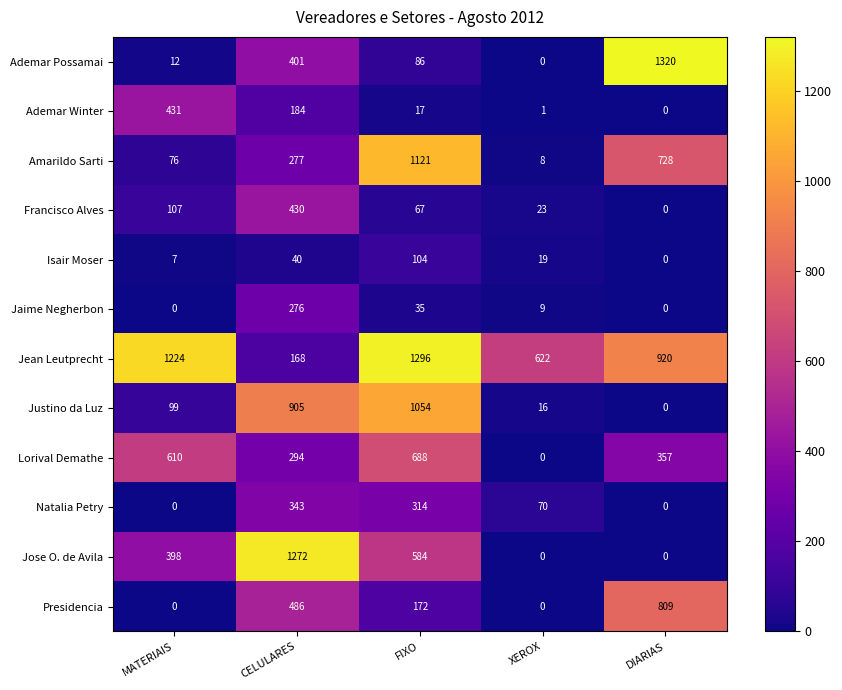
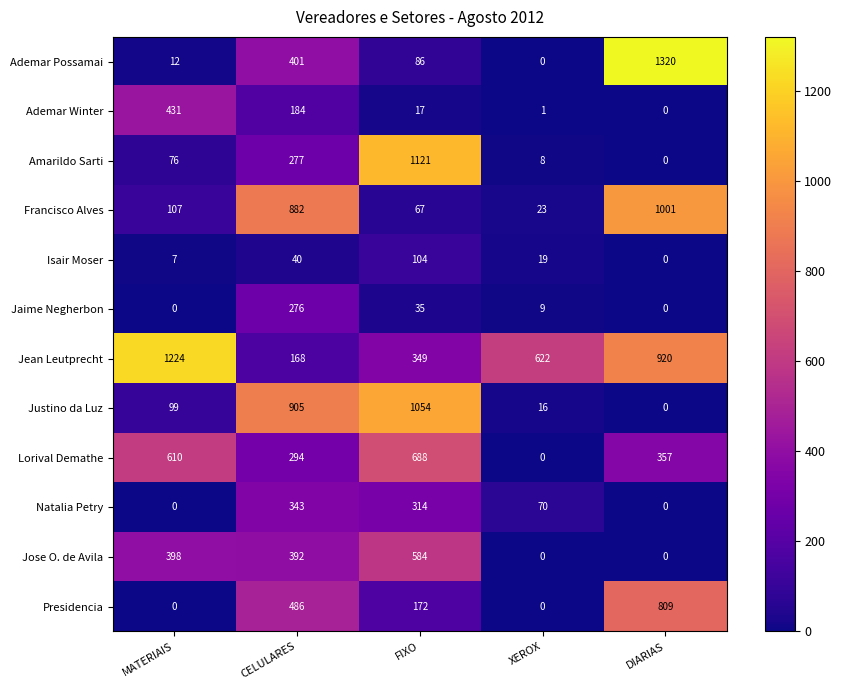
Amarildo Sarti, DIARIAS: 728 -> 0
Francisco Alves, CELULARES: 430 -> 882
Francisco Alves, DIARIAS: 0 -> 1001
Jean Leutprecht, FIXO: 1296 -> 349
Jose O. de Avila, CELULARES: 1272 -> 392
